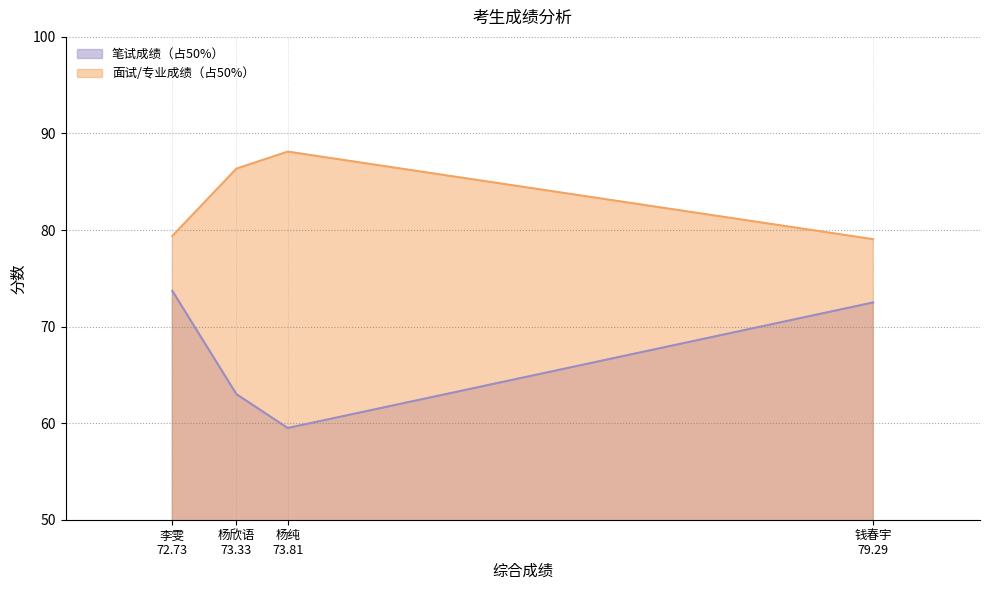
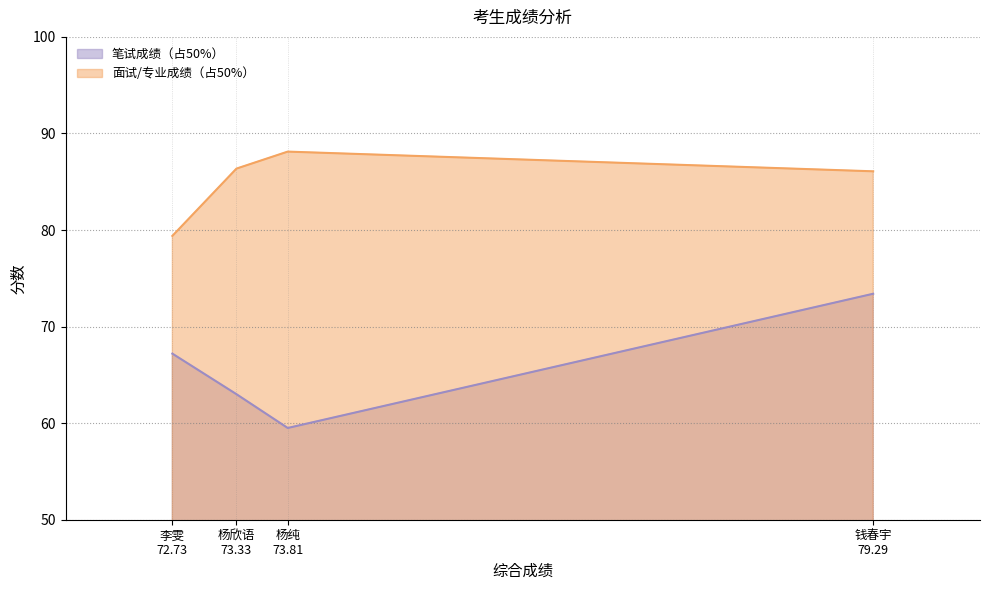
笔试成绩（占50%）, 李雯 72.73: 74 -> 67
笔试成绩（占50%）, 钱春宇 79.29: 72.5 -> 73.4
面试/专业成绩（占50%）, 钱春宇 79.29: 79 -> 86
